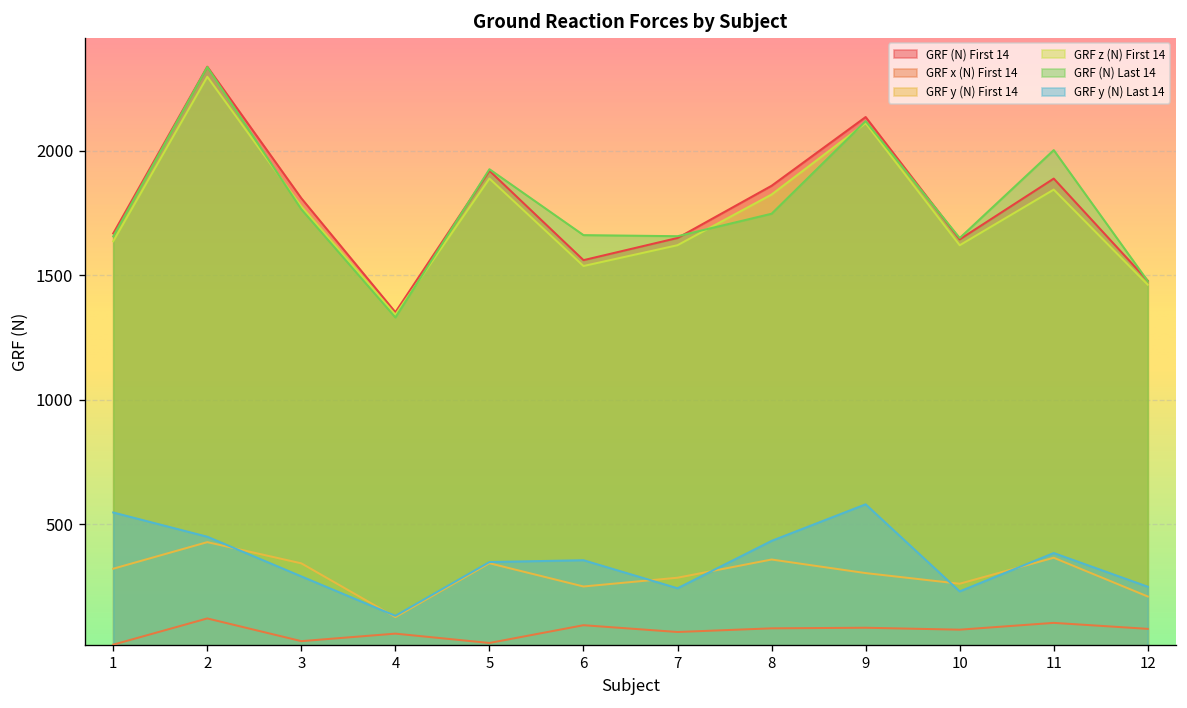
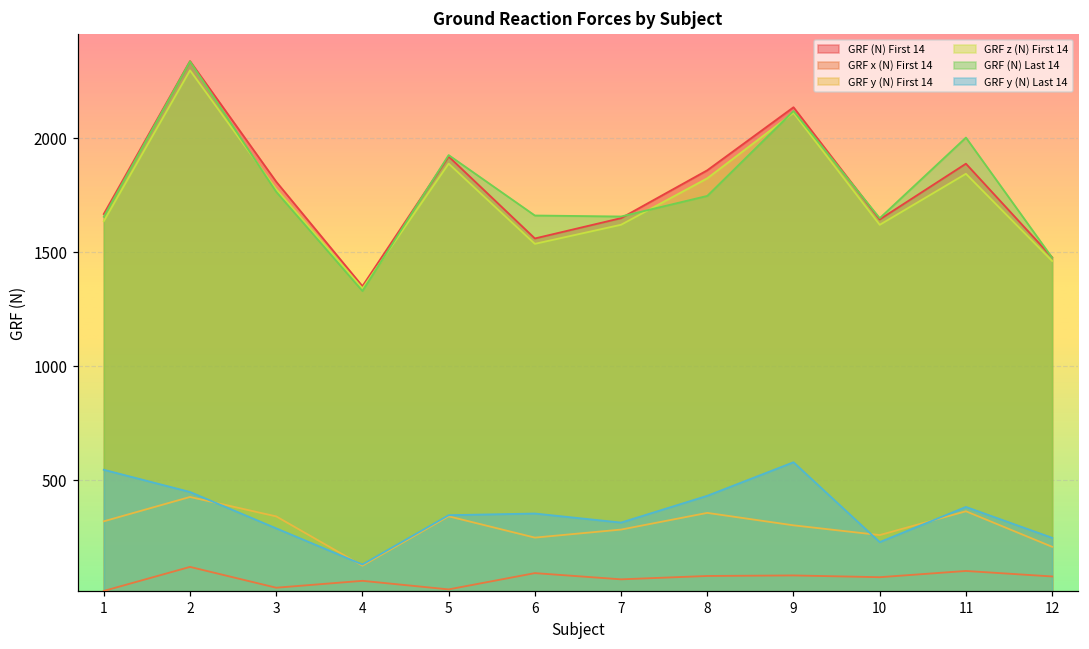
GRF y (N) Last 14, 7: 240 -> 320
